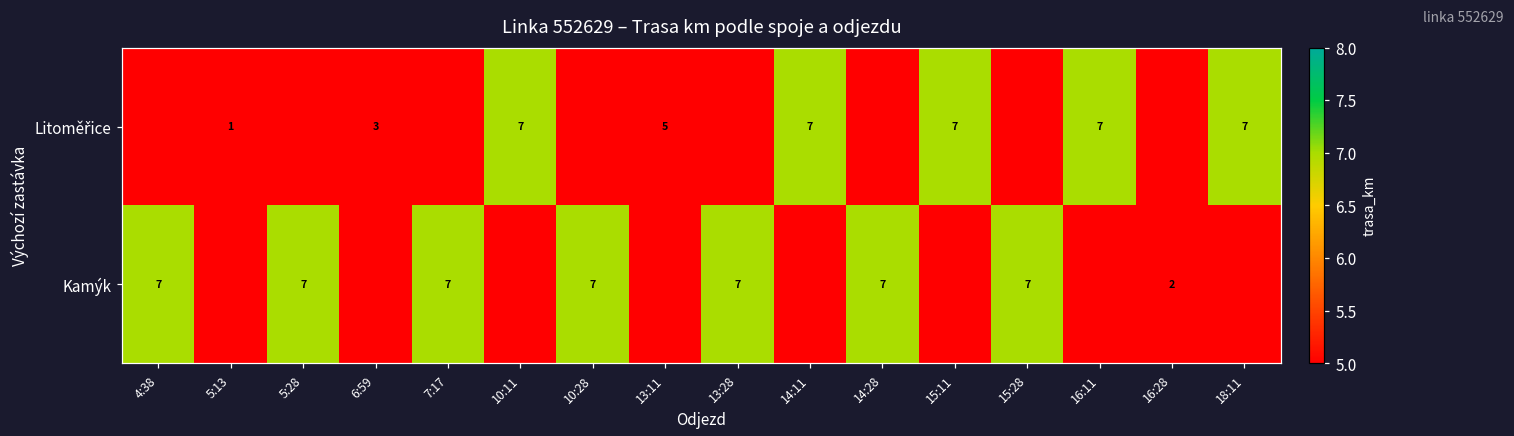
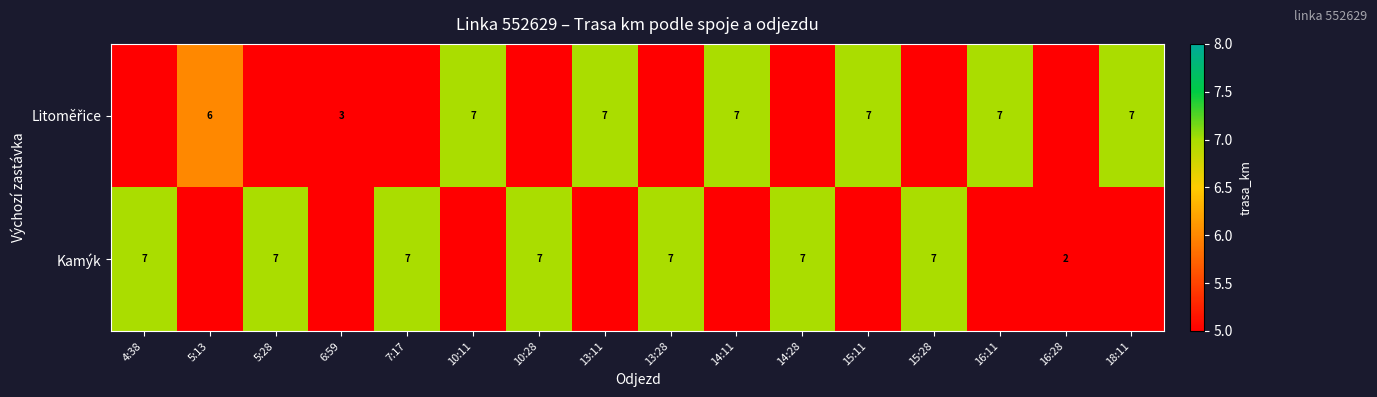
Litoměřice, 5:13: 1 -> 6
Litoměřice, 13:11: 5 -> 7
